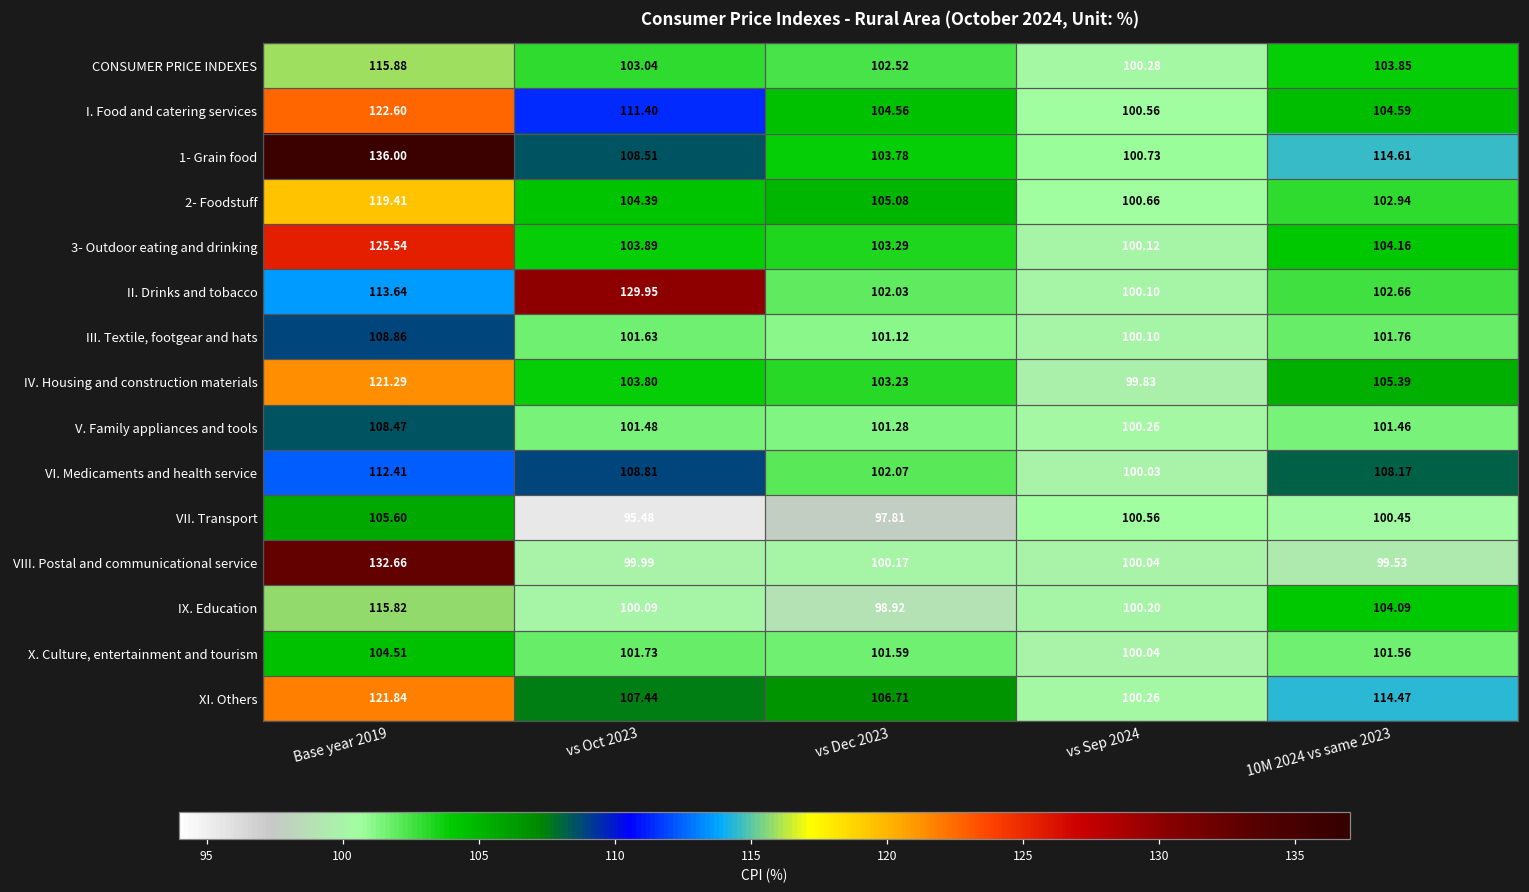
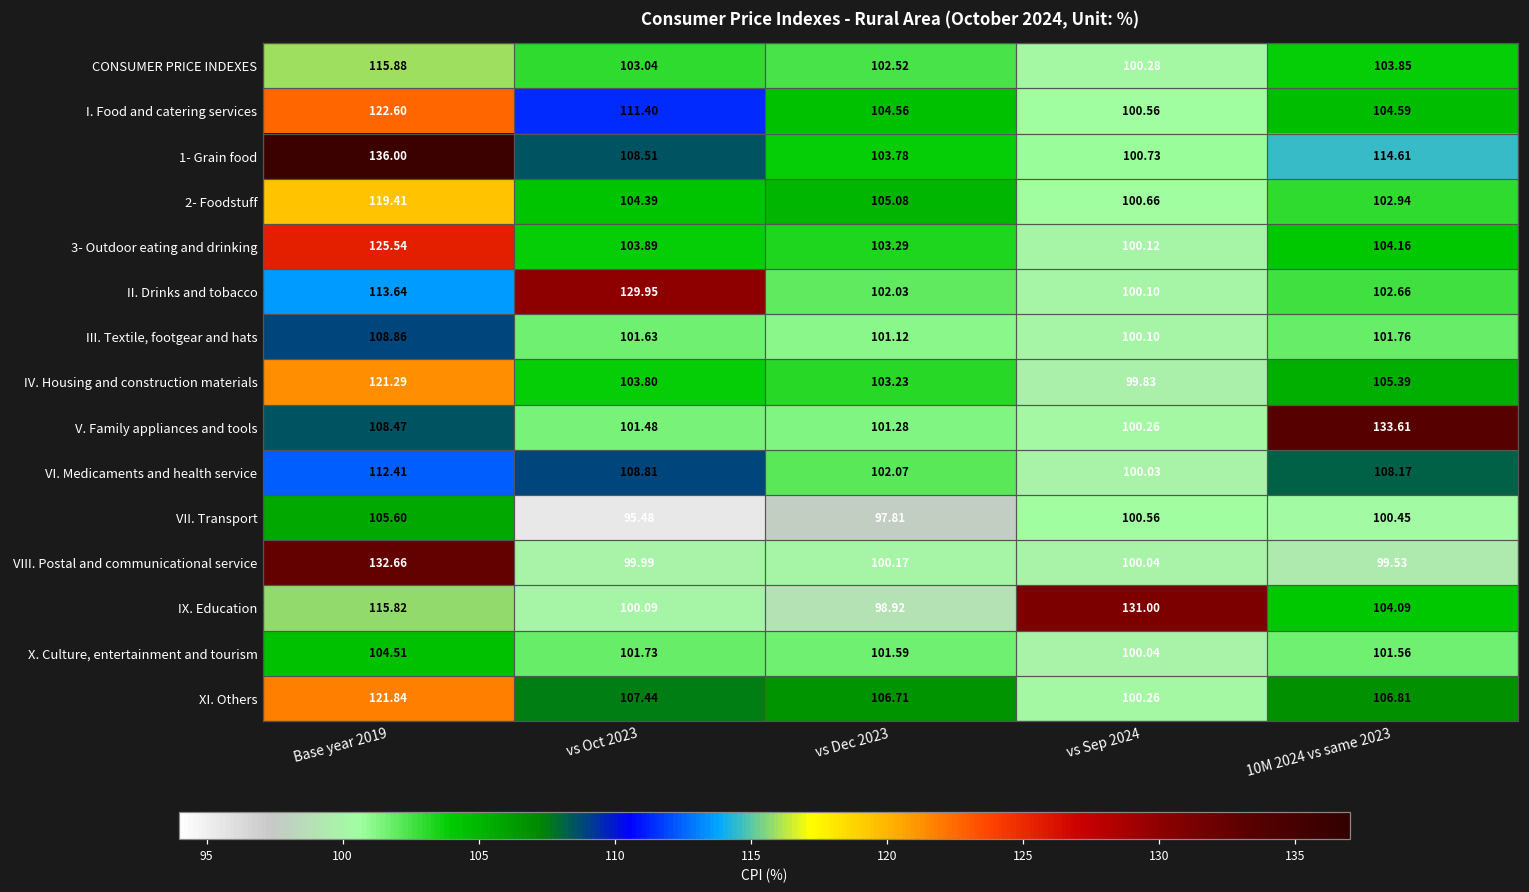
V. Family appliances and tools, 10M 2024 vs same 2023: 101.46 -> 133.61
IX. Education, vs Sep 2024: 100.20 -> 131.00
XI. Others, 10M 2024 vs same 2023: 114.47 -> 106.81
